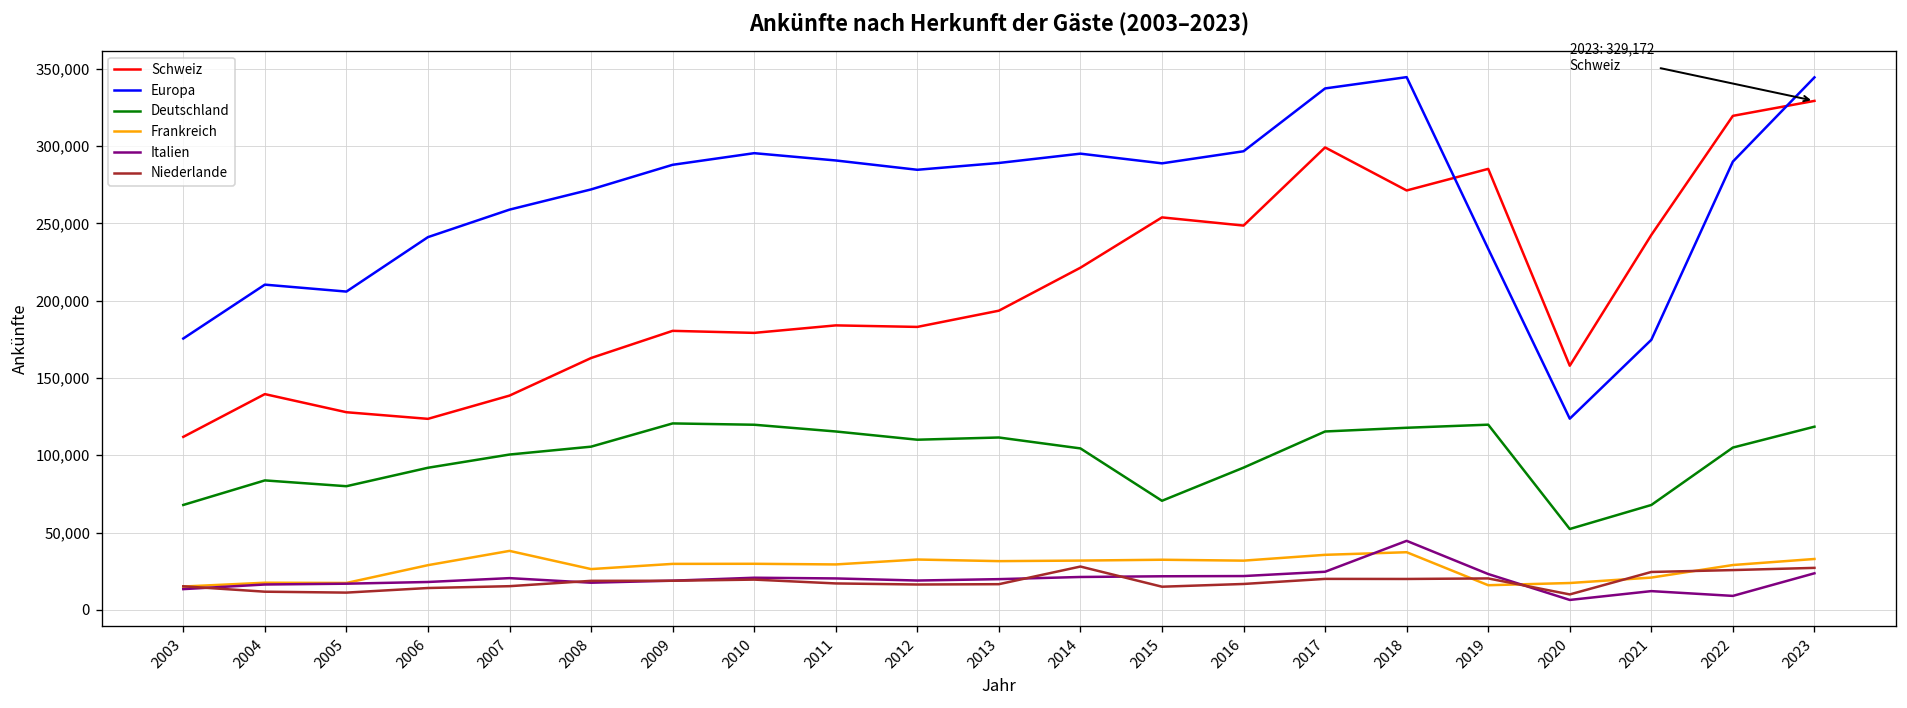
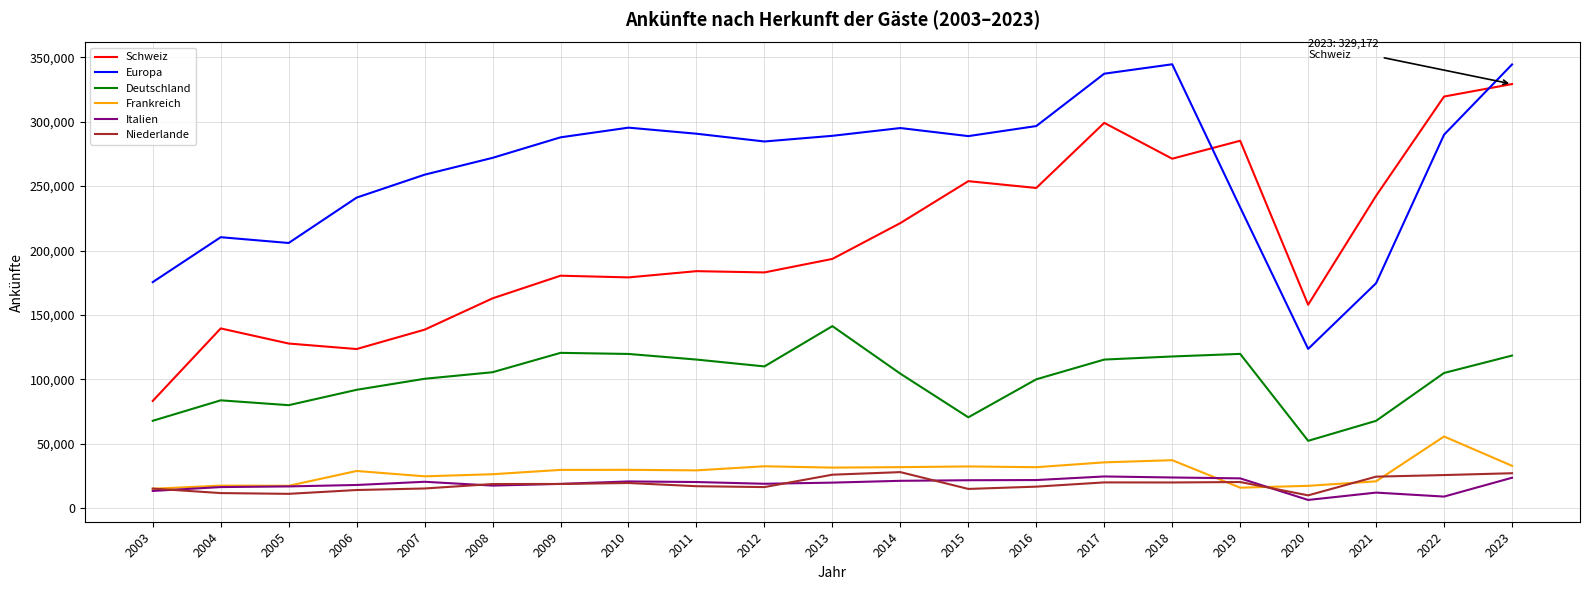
Schweiz, 2003: 112,000 -> 83,000
Frankreich, 2007: 38,000 -> 25,000
Deutschland, 2013: 112,000 -> 141,000
Niederlande, 2013: 17,000 -> 26,000
Deutschland, 2016: 92,000 -> 100,000
Italien, 2018: 45,000 -> 24,000
Frankreich, 2022: 29,000 -> 56,000
